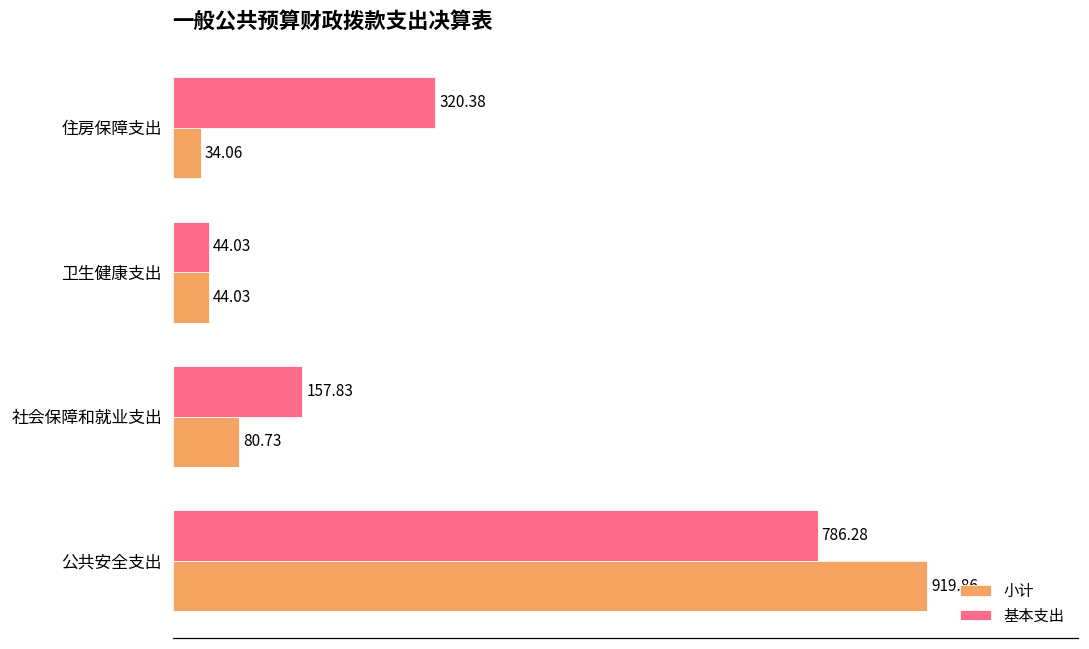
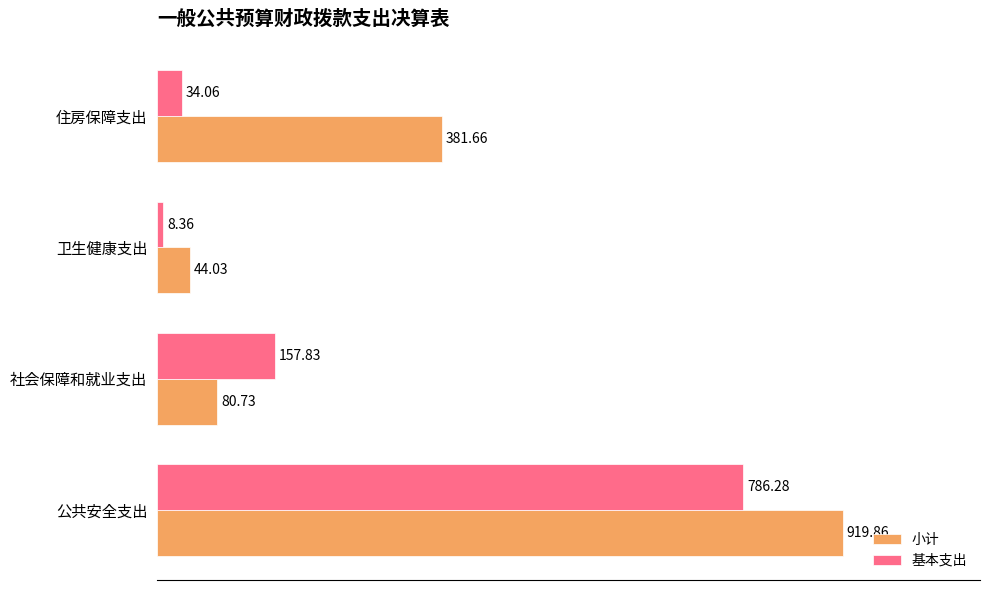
基本支出, 住房保障支出: 320.38 -> 34.06
小计, 住房保障支出: 34.06 -> 381.66
基本支出, 卫生健康支出: 44.03 -> 8.36
